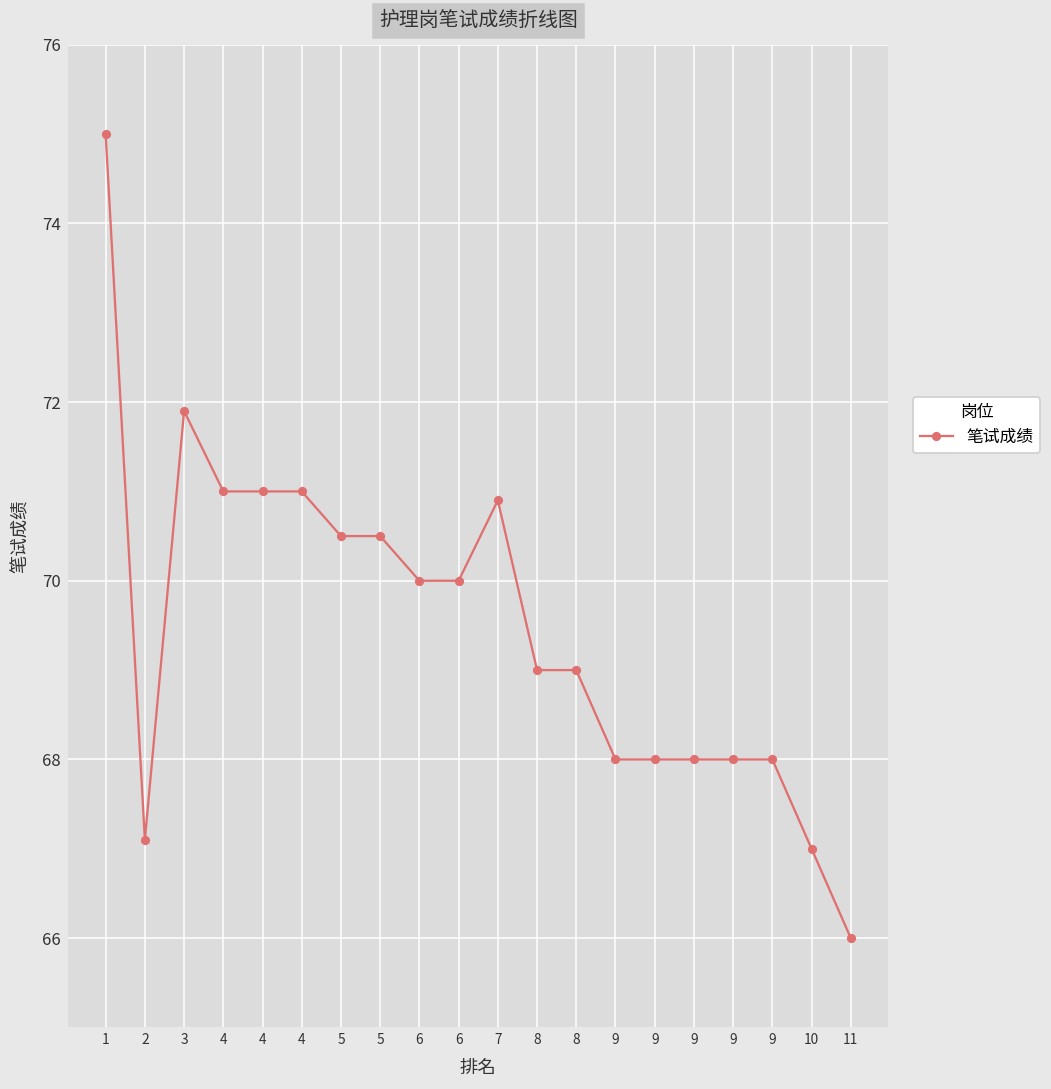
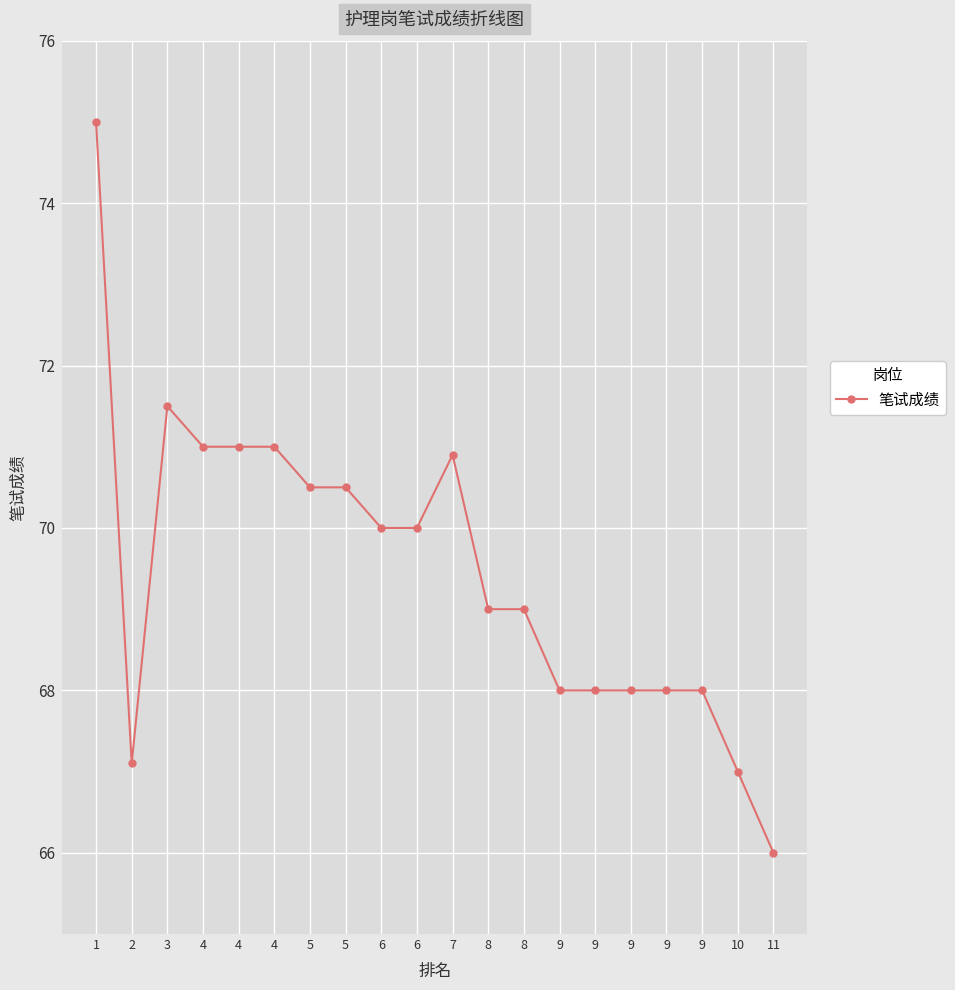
3: 71.9 -> 71.5
